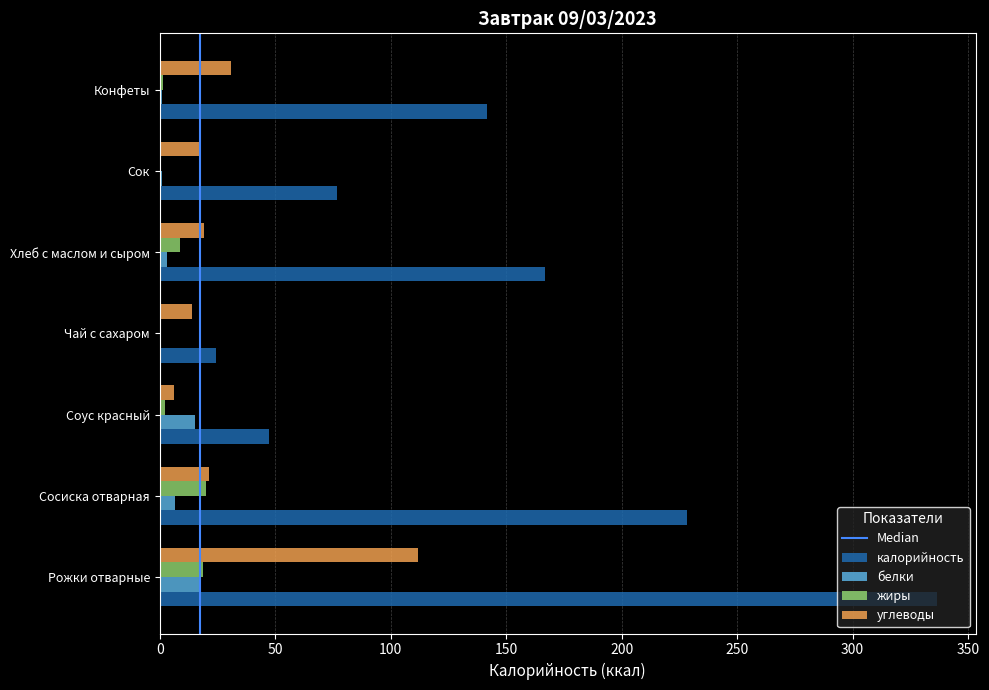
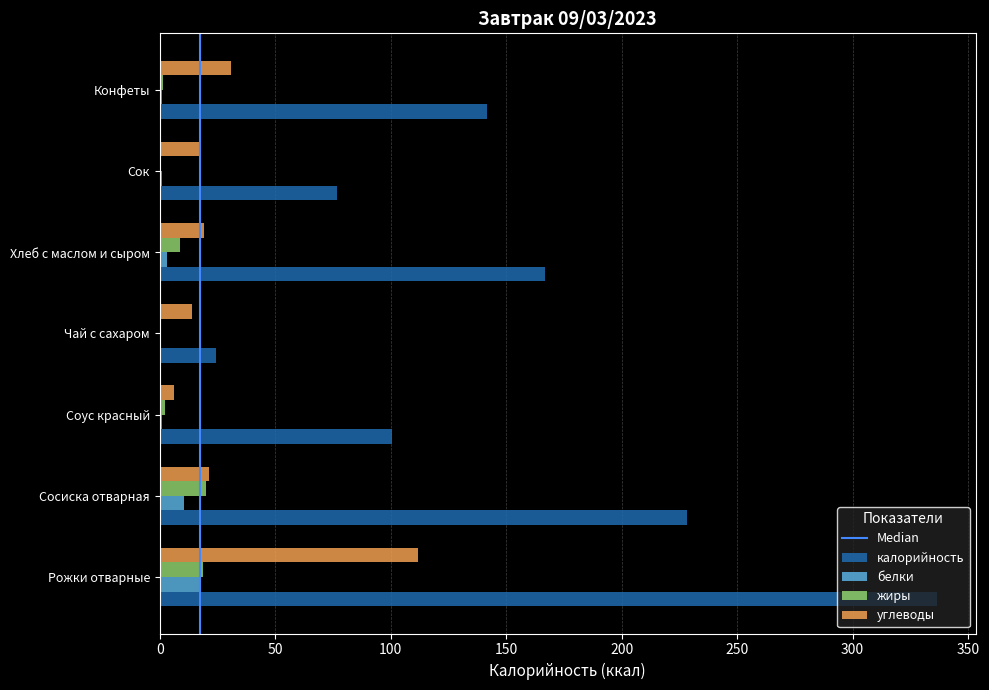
белки, Соус красный: 15 -> 1
калорийность, Соус красный: 47 -> 101
белки, Сосиска отварная: 7 -> 10
